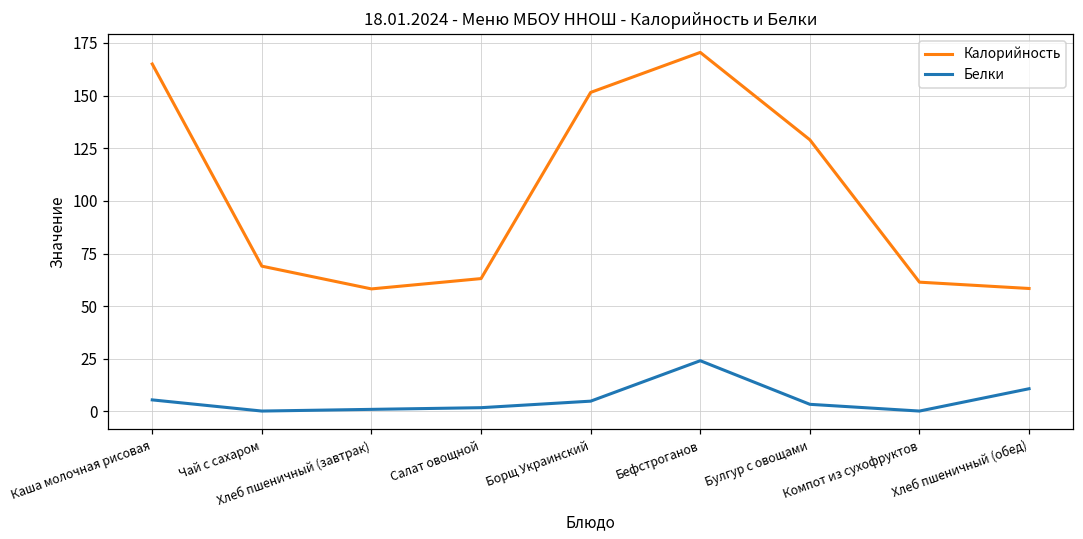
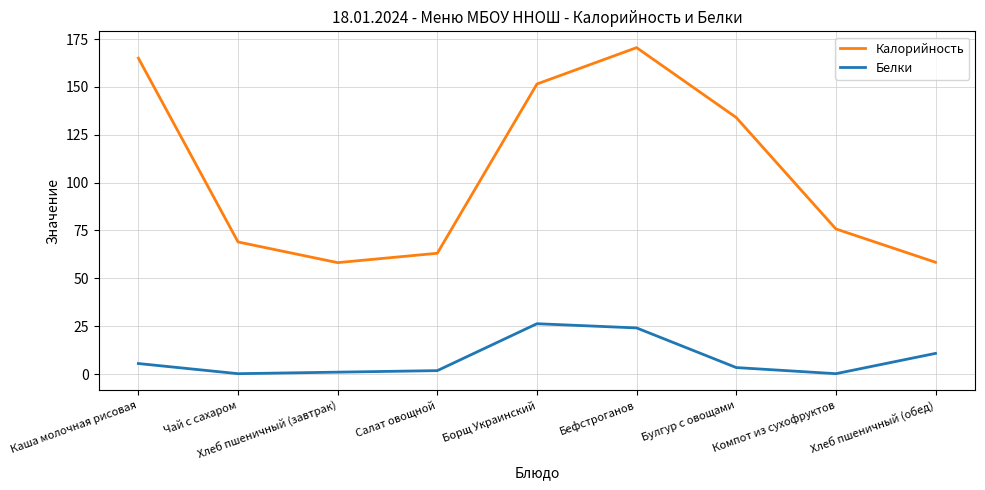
Белки, Борщ Украинский: 5 -> 26
Калорийность, Булгур с овощами: 129 -> 134
Калорийность, Компот из сухофруктов: 61 -> 76
